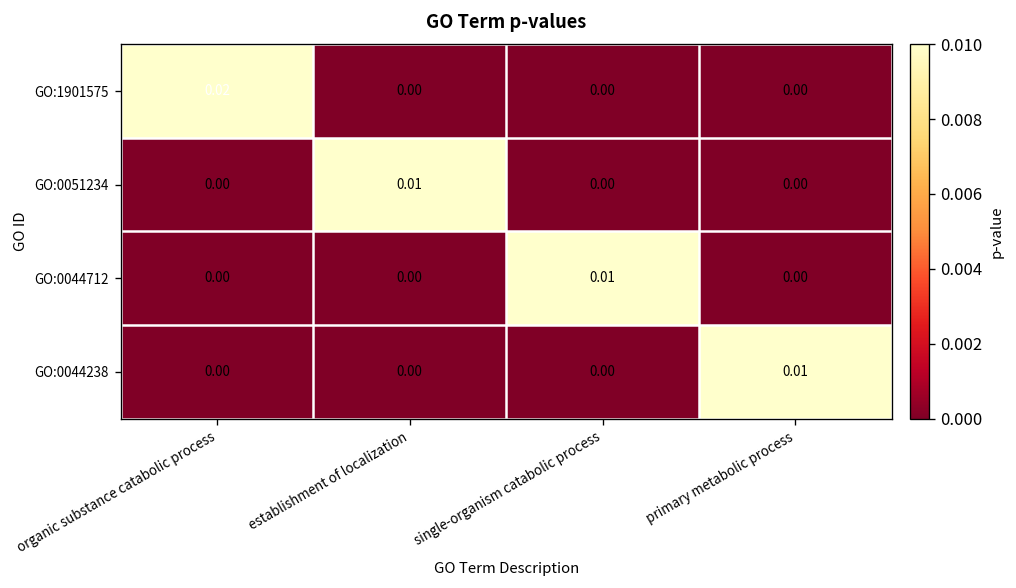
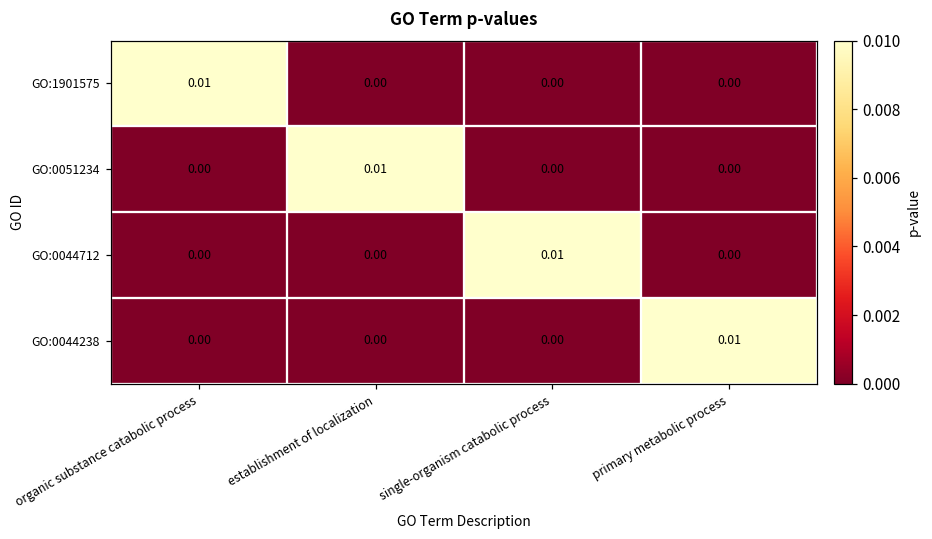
GO:1901575, organic substance catabolic process: 0.02 -> 0.01
